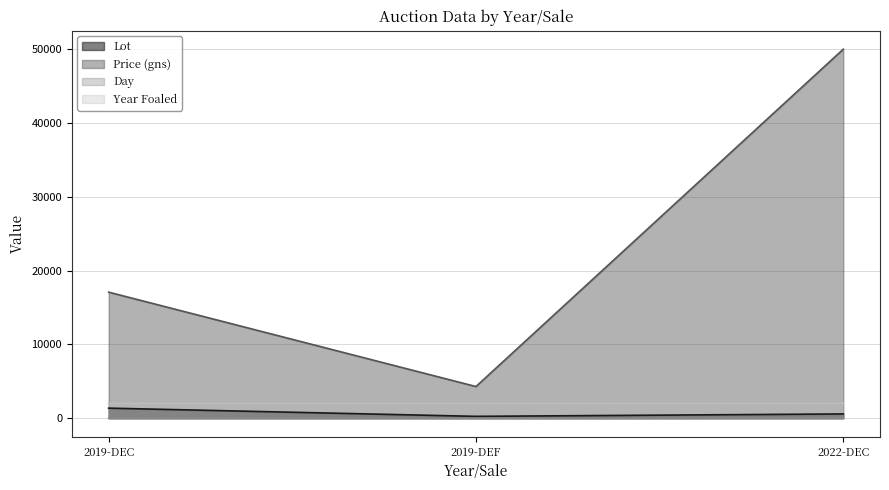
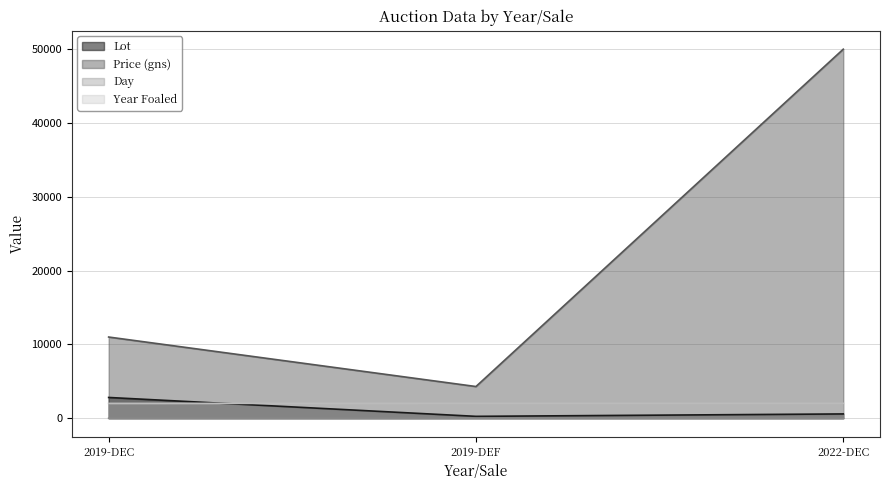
Lot, 2019-DEC: 1000 -> 3000
Price (gns), 2019-DEC: 17000 -> 11000
